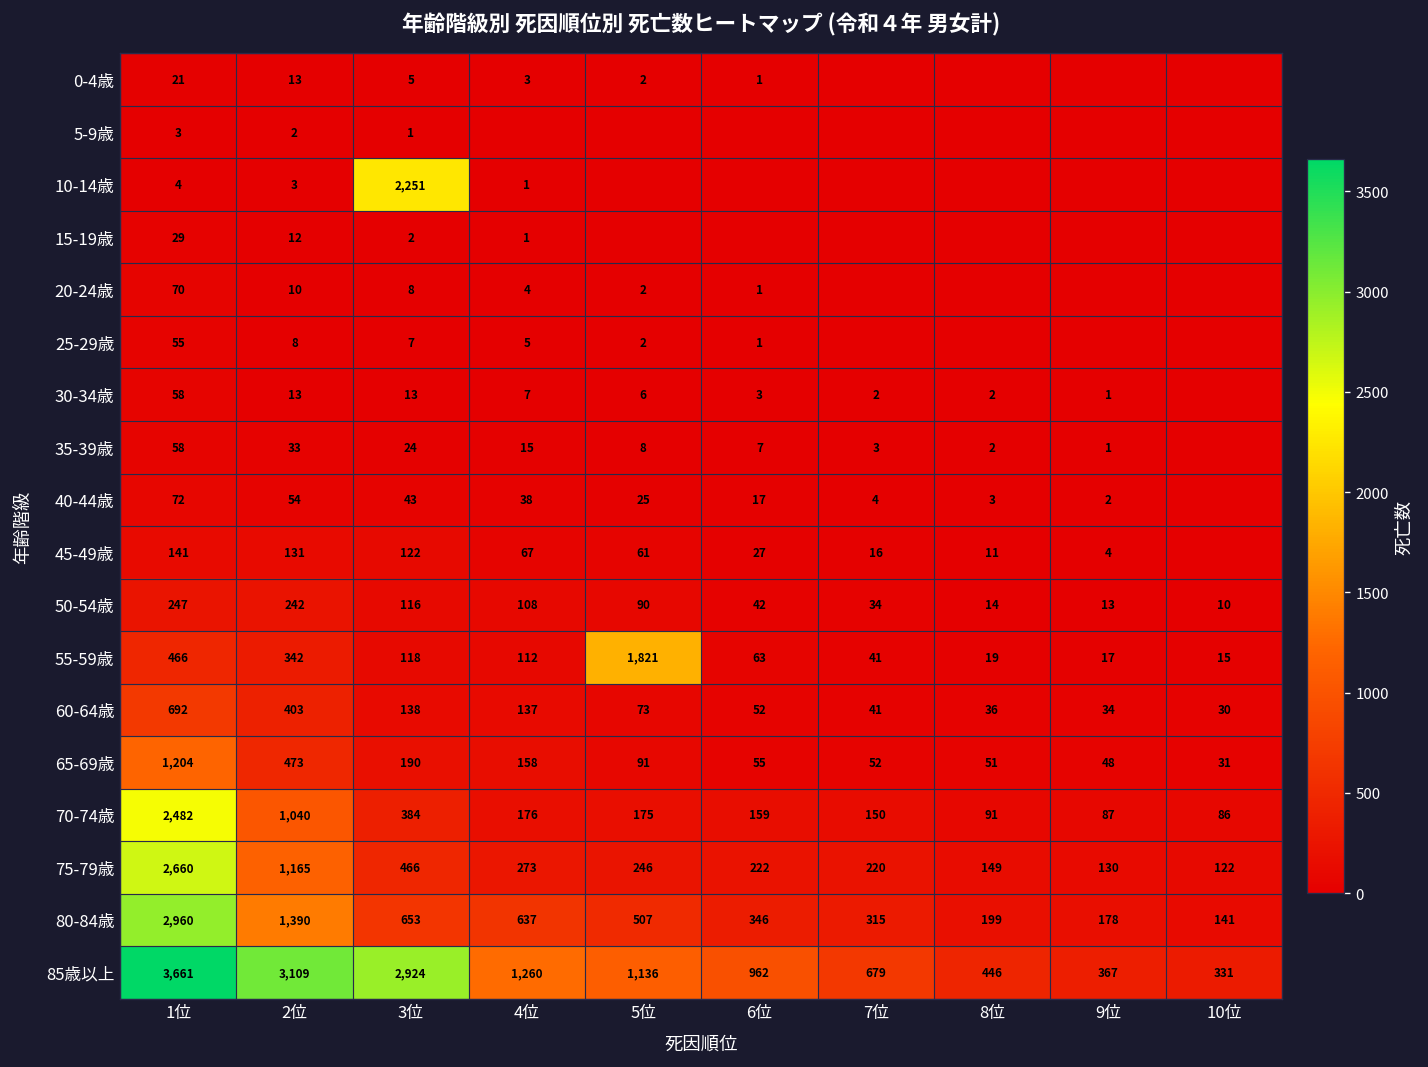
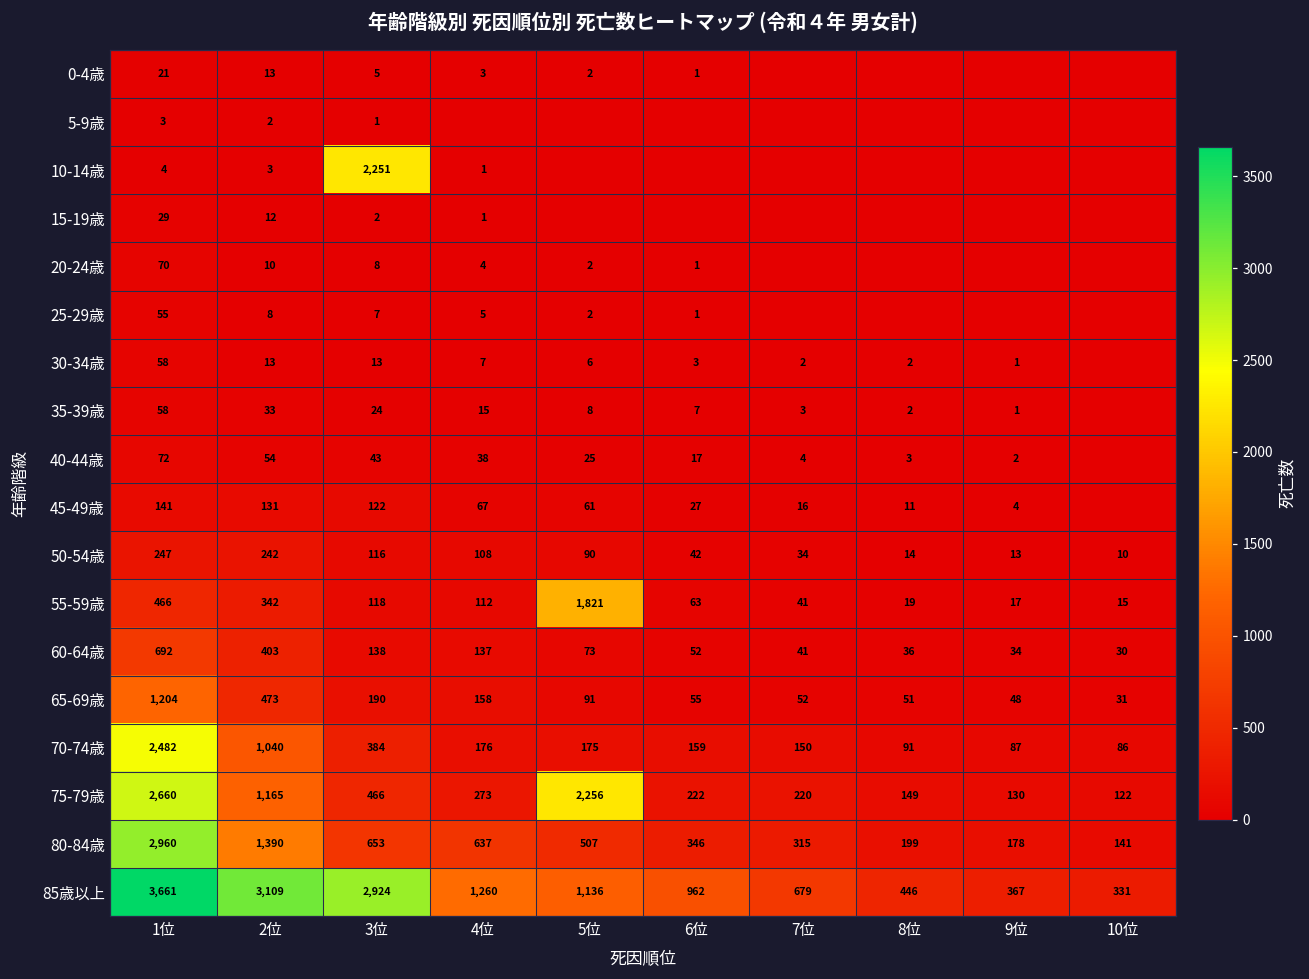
75-79歳, 5位: 246 -> 2,256
